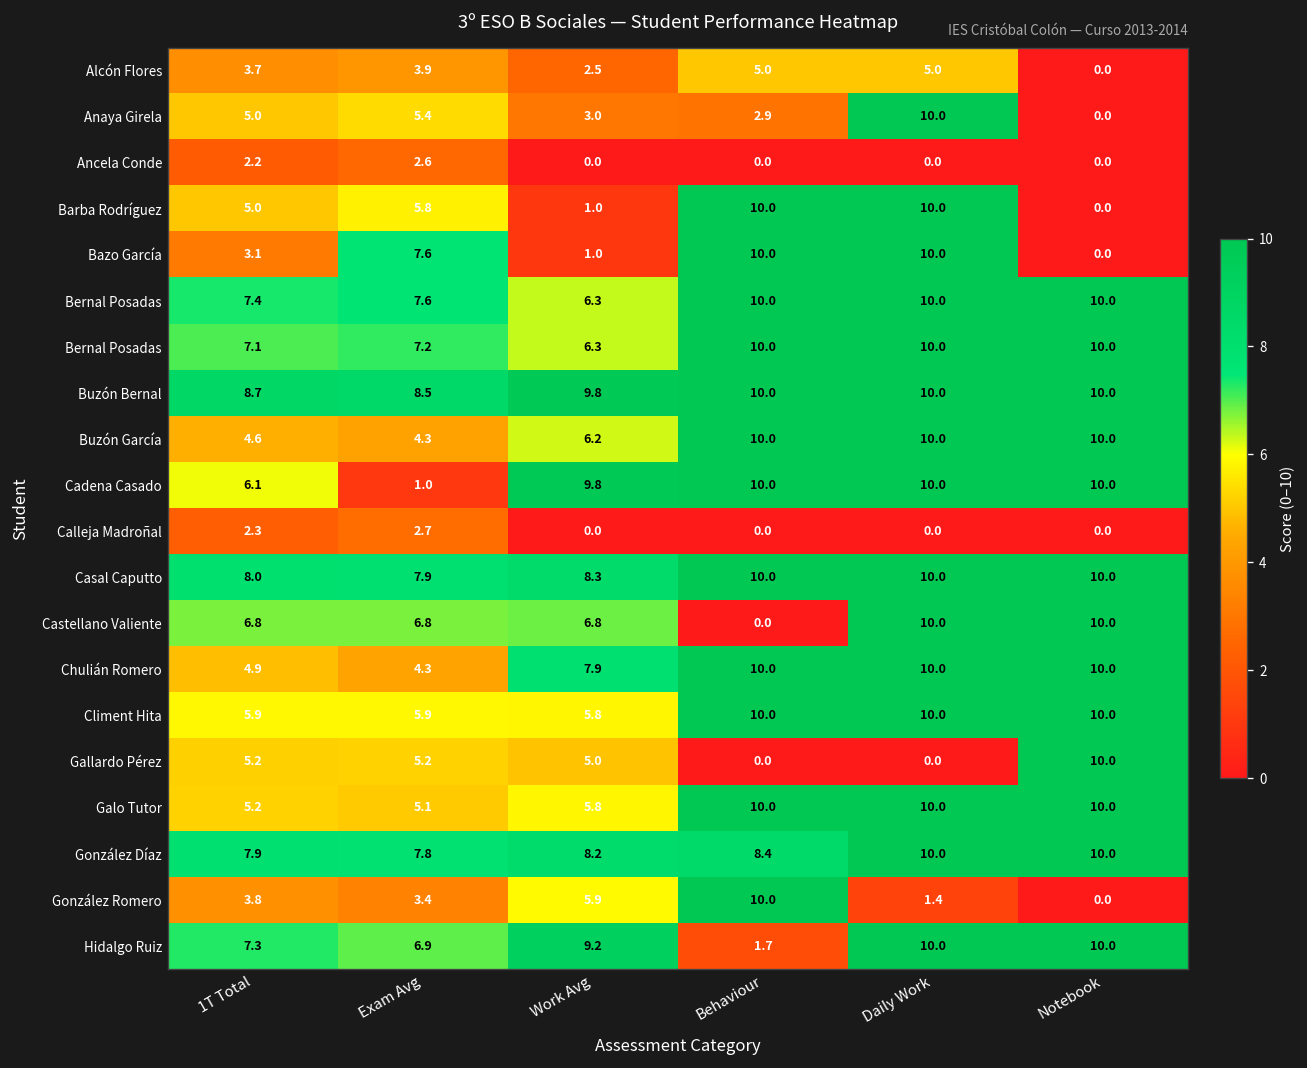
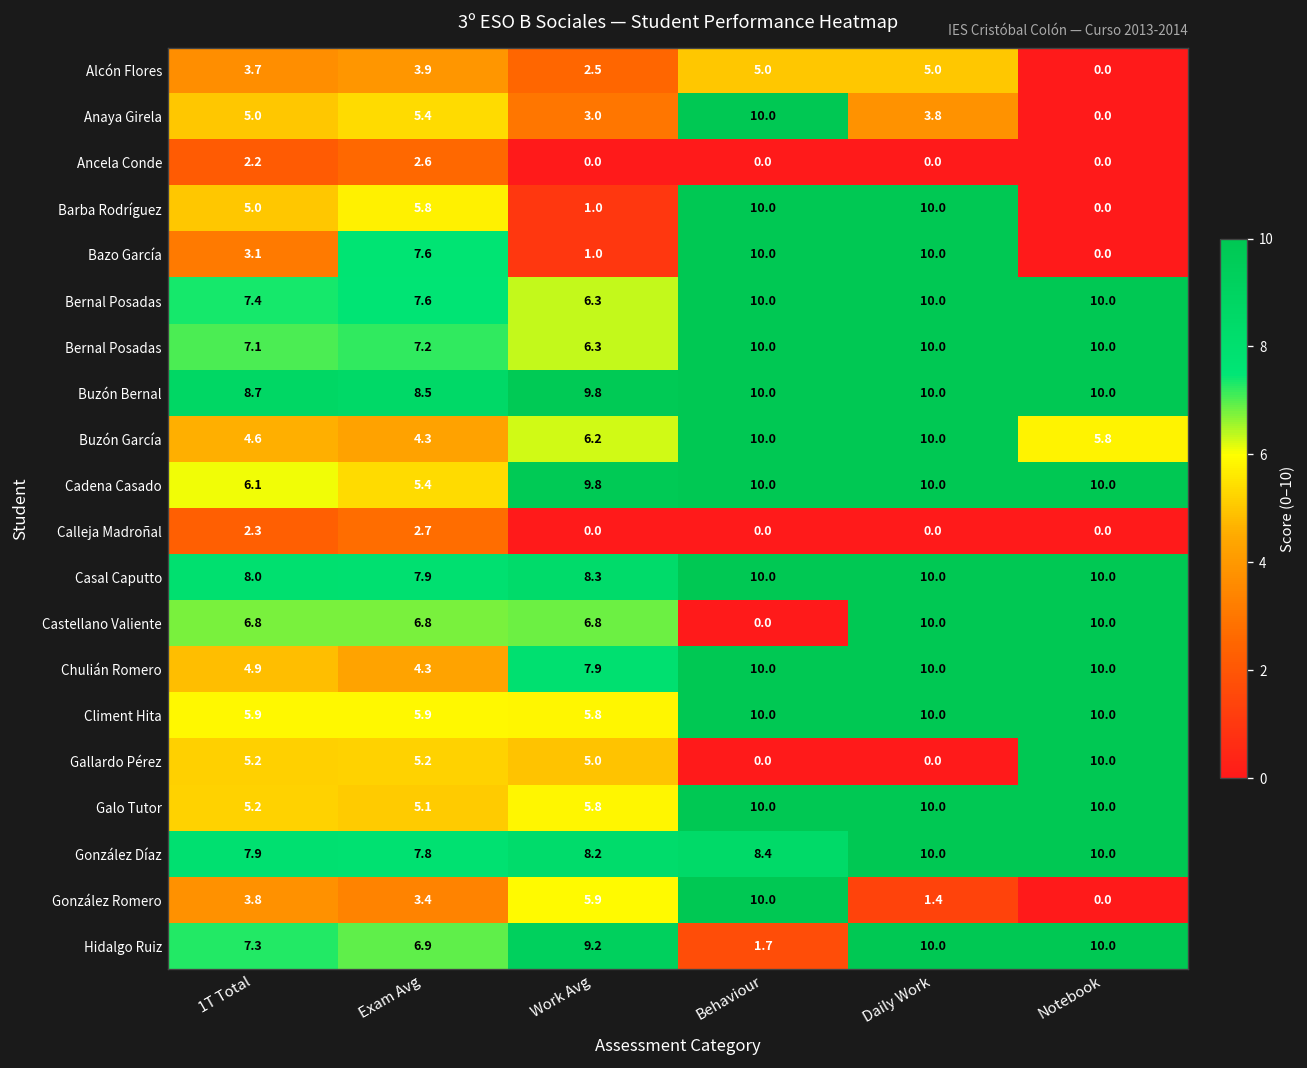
Anaya Girela, Behaviour: 2.9 -> 10.0
Anaya Girela, Daily Work: 10.0 -> 3.8
Buzón García, Notebook: 10.0 -> 5.8
Cadena Casado, Exam Avg: 1.0 -> 5.4
